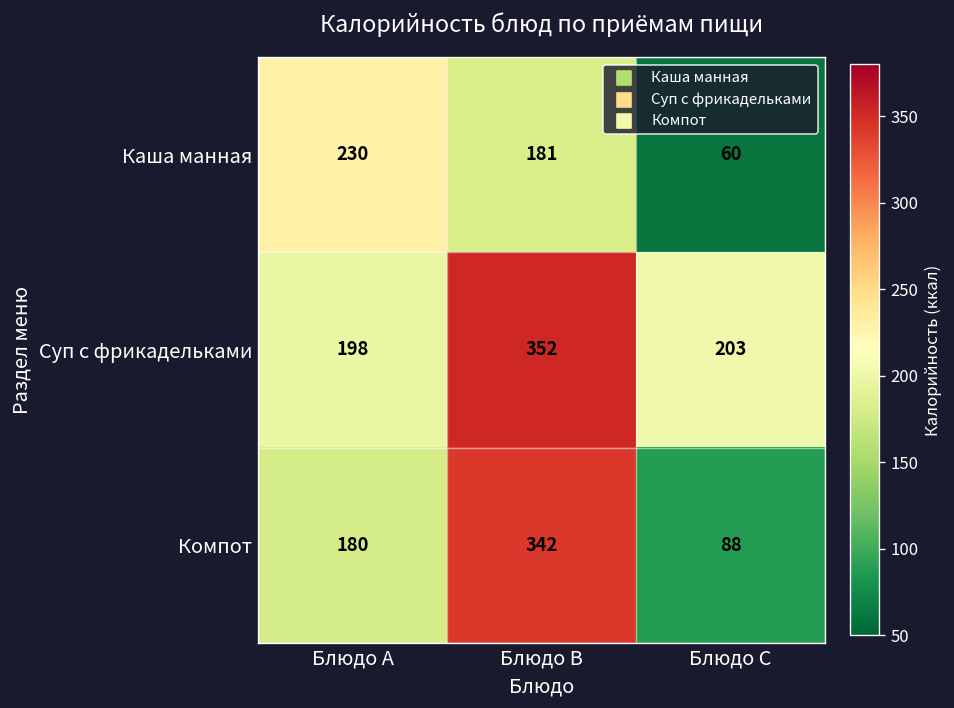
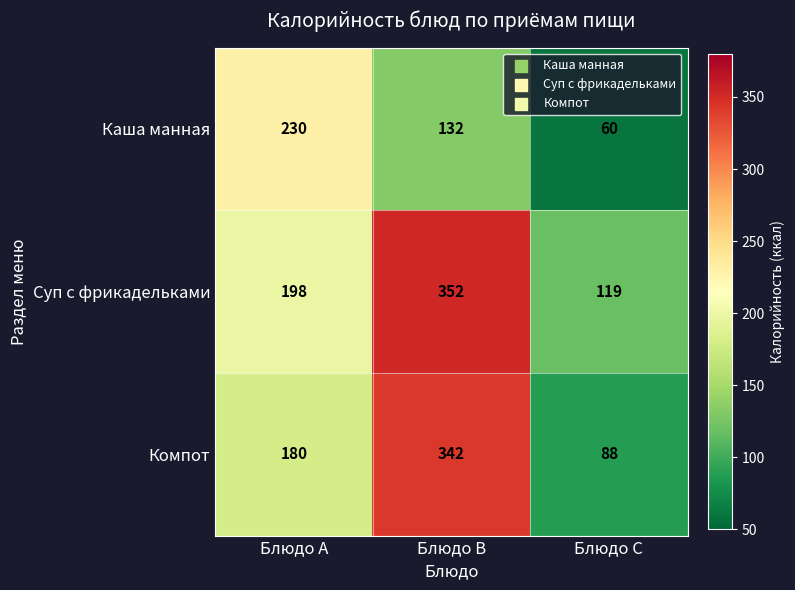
Каша манная, Блюдо B: 181 -> 132
Суп с фрикадельками, Блюдо C: 203 -> 119
